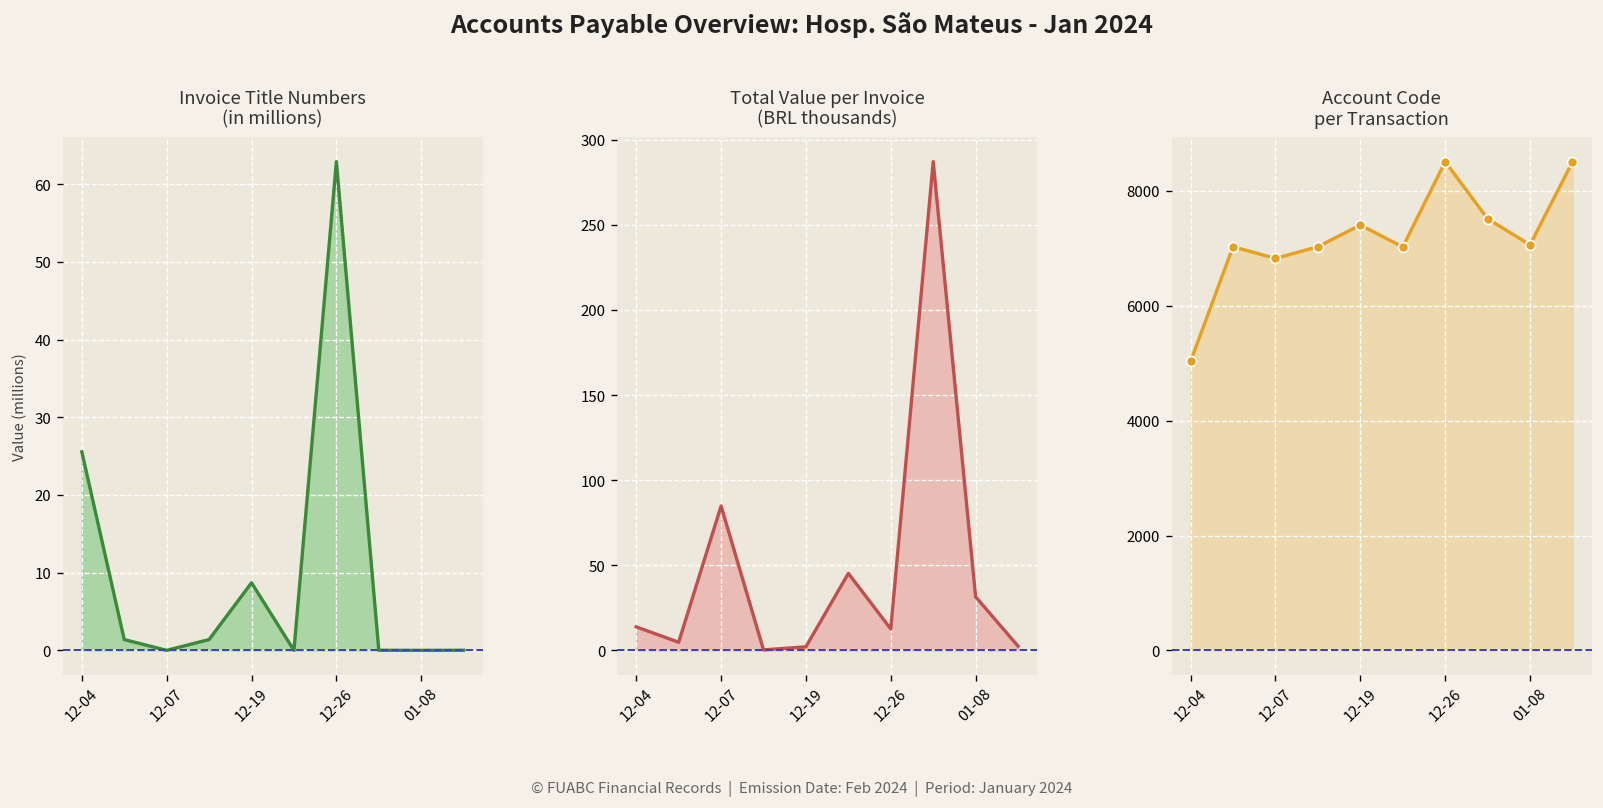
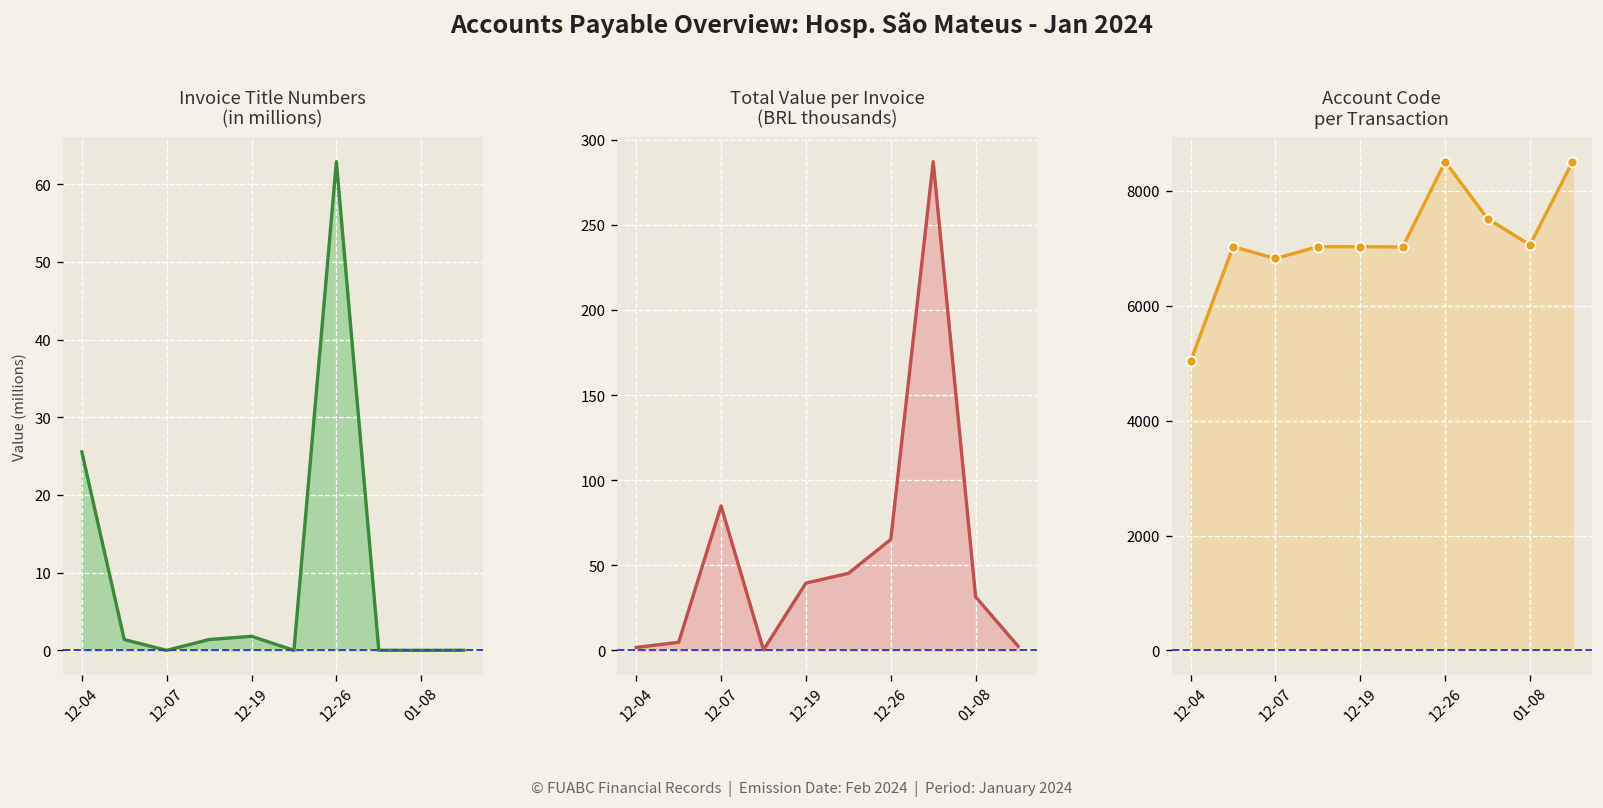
Invoice Title Numbers (in millions), 12-19: 9 -> 2
Total Value per Invoice (BRL thousands), 12-04: 14 -> 2
Total Value per Invoice (BRL thousands), 12-19: 2 -> 40
Total Value per Invoice (BRL thousands), 12-26: 13 -> 65
Account Code per Transaction, 12-19: 7400 -> 7000
